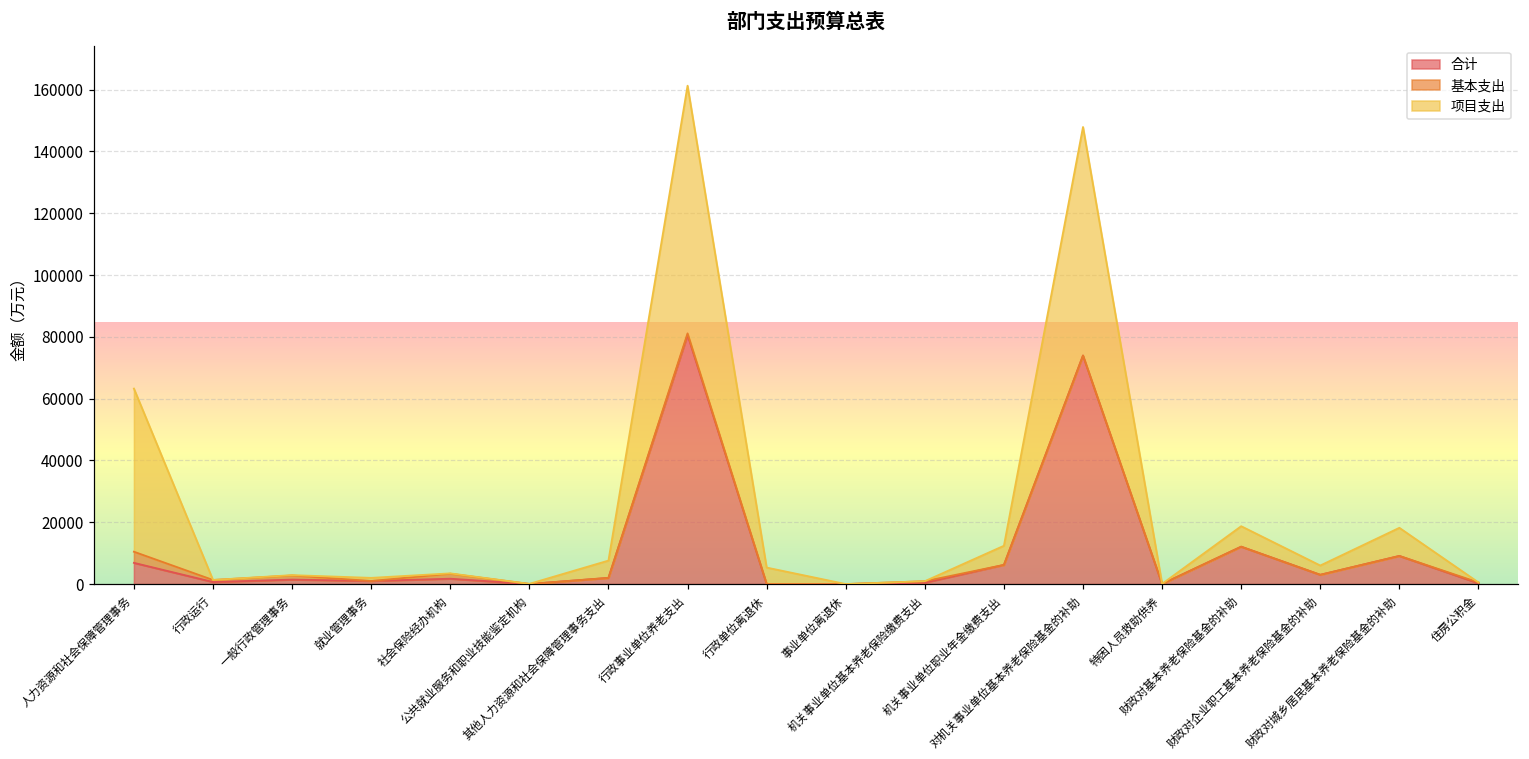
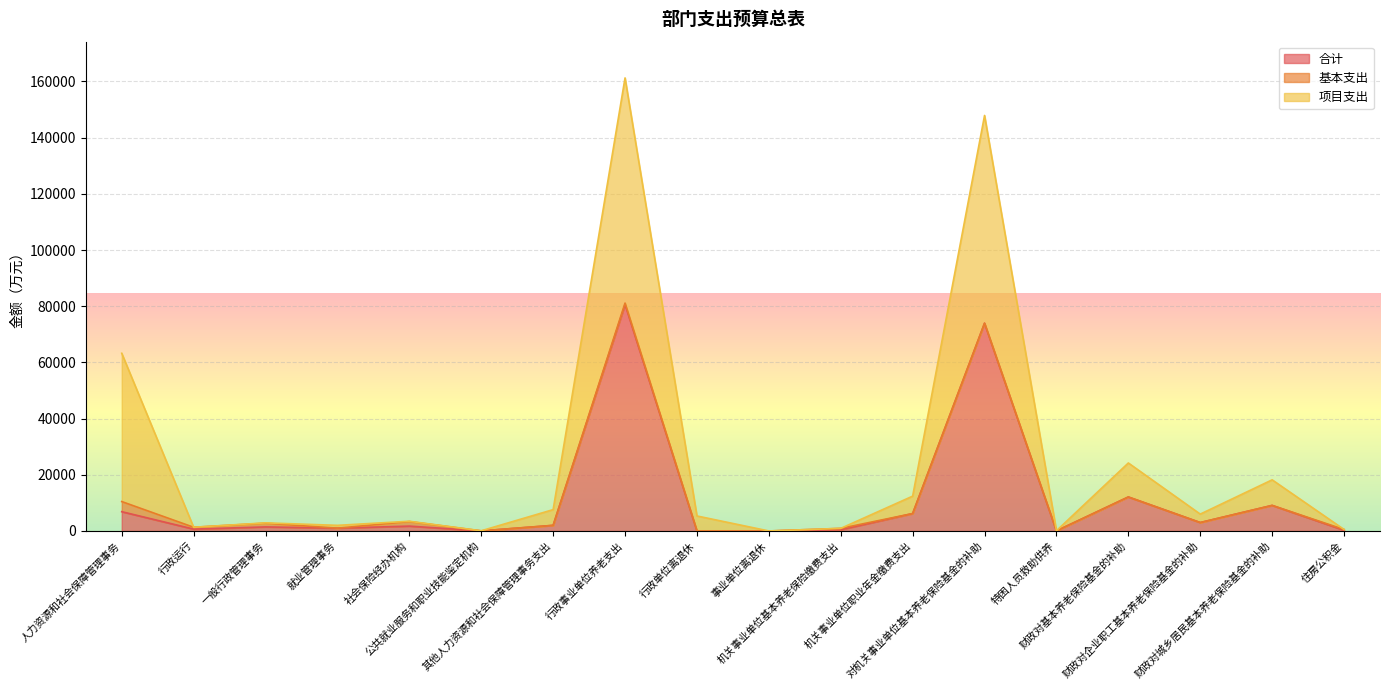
项目支出, 财政对基本养老保险基金的补助: 7000 -> 12000
